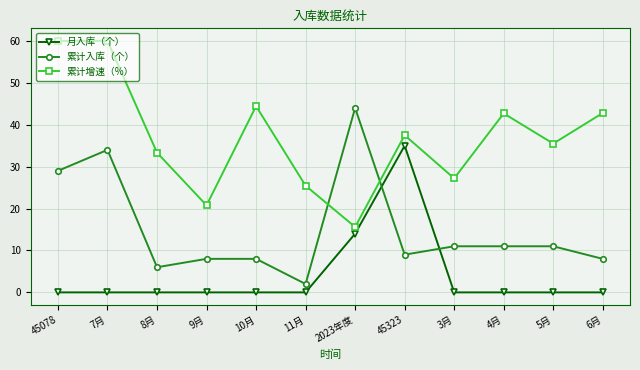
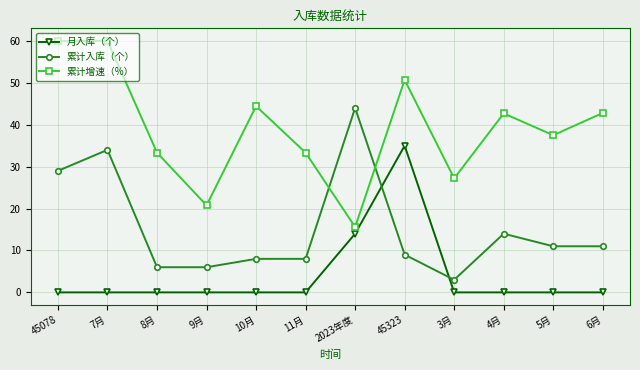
累计入库（个）, 9月: 8 -> 6
累计入库（个）, 11月: 2 -> 8
累计增速（%）, 11月: 25 -> 33
累计增速（%）, 45323: 38 -> 51
累计入库（个）, 3月: 11 -> 3
累计入库（个）, 4月: 11 -> 14
累计增速（%）, 5月: 36 -> 38
累计入库（个）, 6月: 8 -> 11
